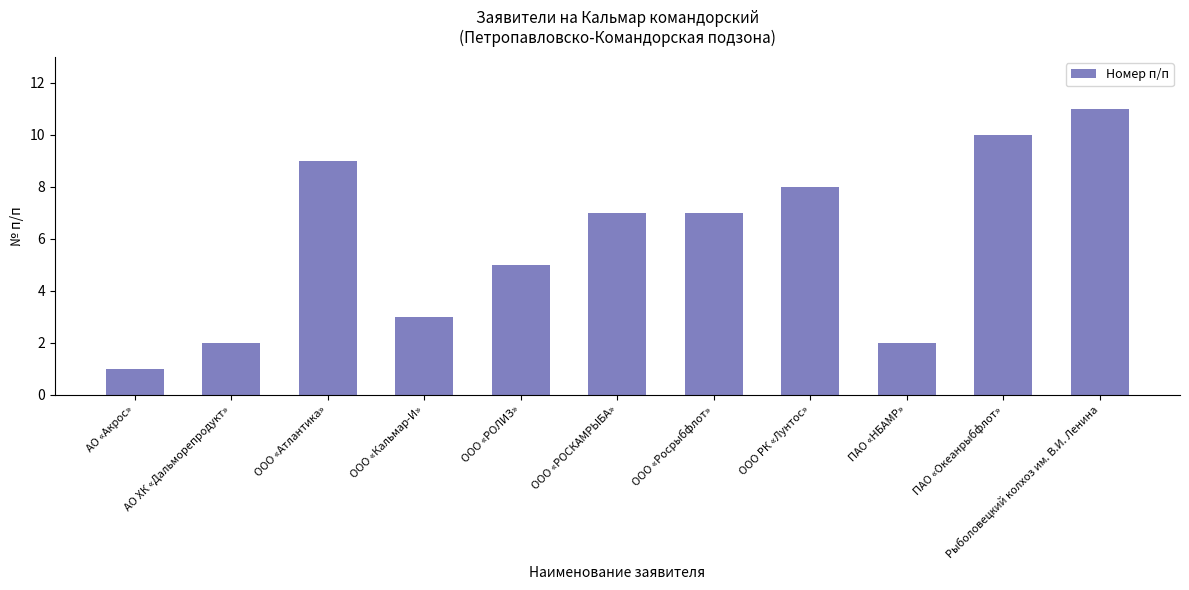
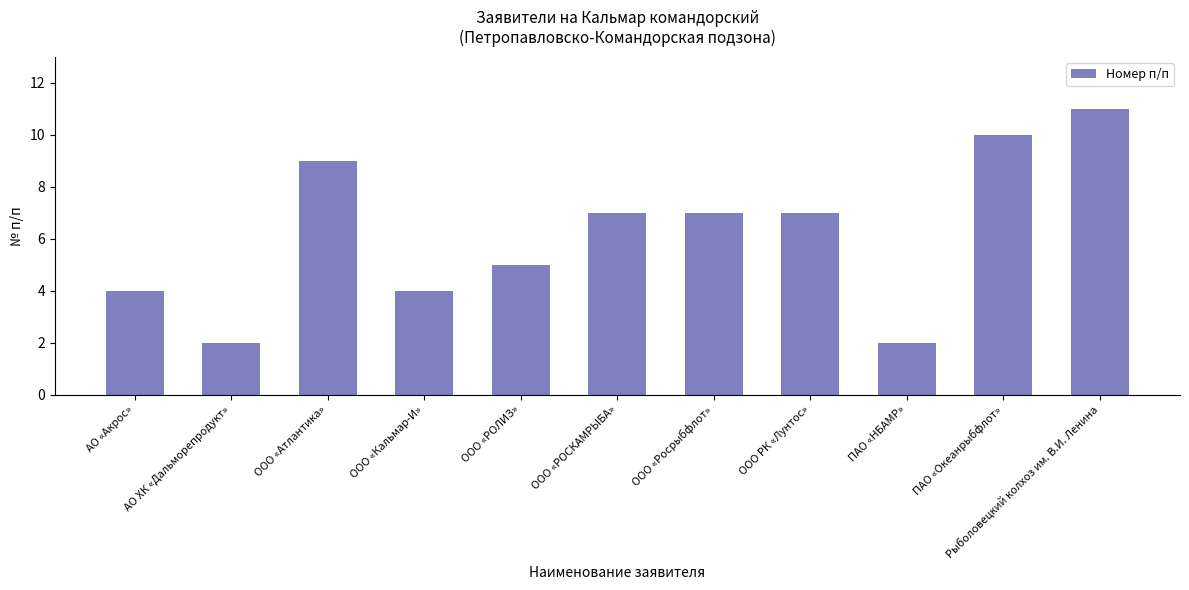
АО «Акрос»: 1 -> 4
ООО «Кальмар-И»: 3 -> 4
ООО РК «Лунтос»: 8 -> 7
